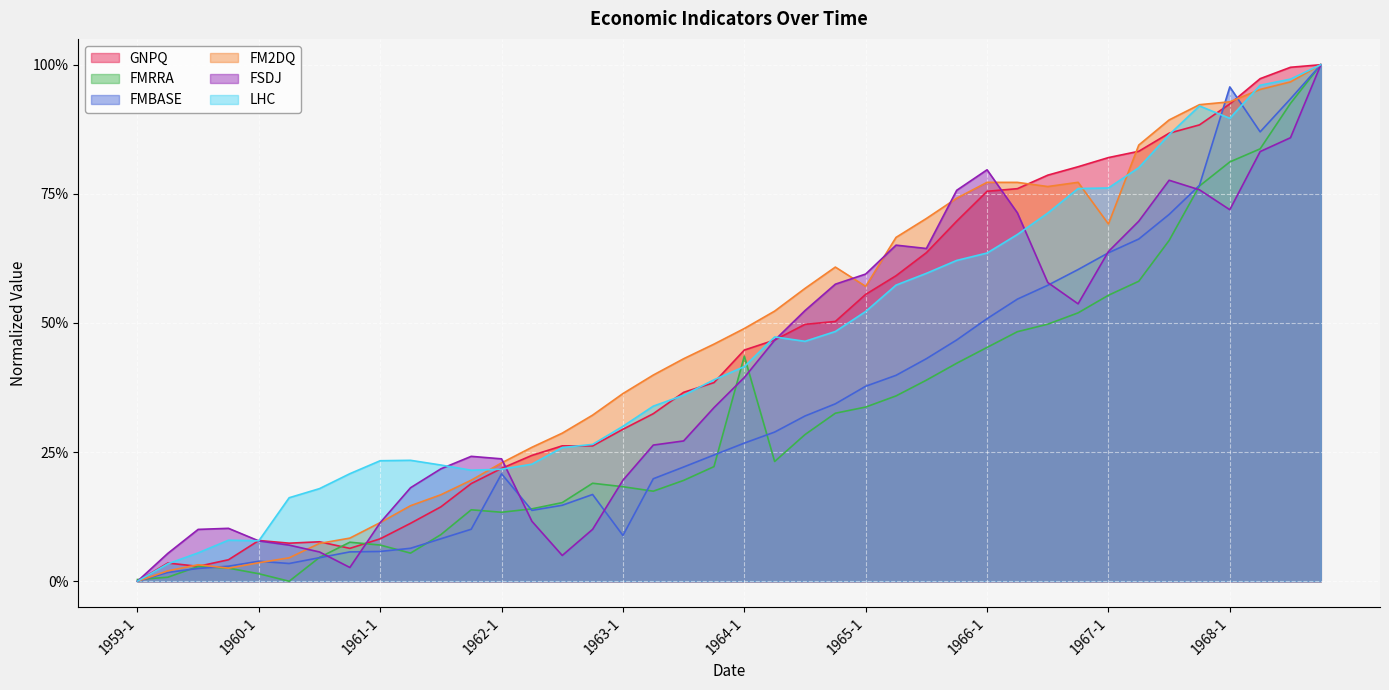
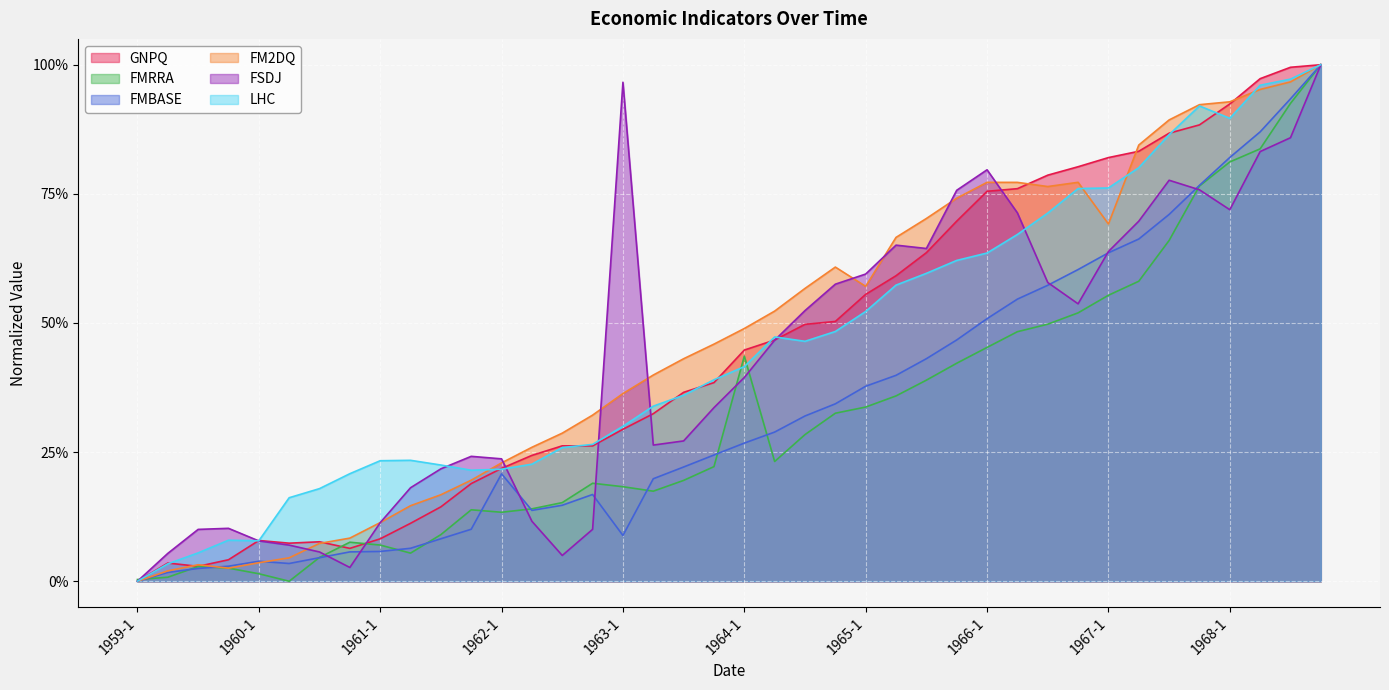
FSDJ, 1963-1: 20% -> 97%
FMBASE, 1968-1: 96% -> 82%
